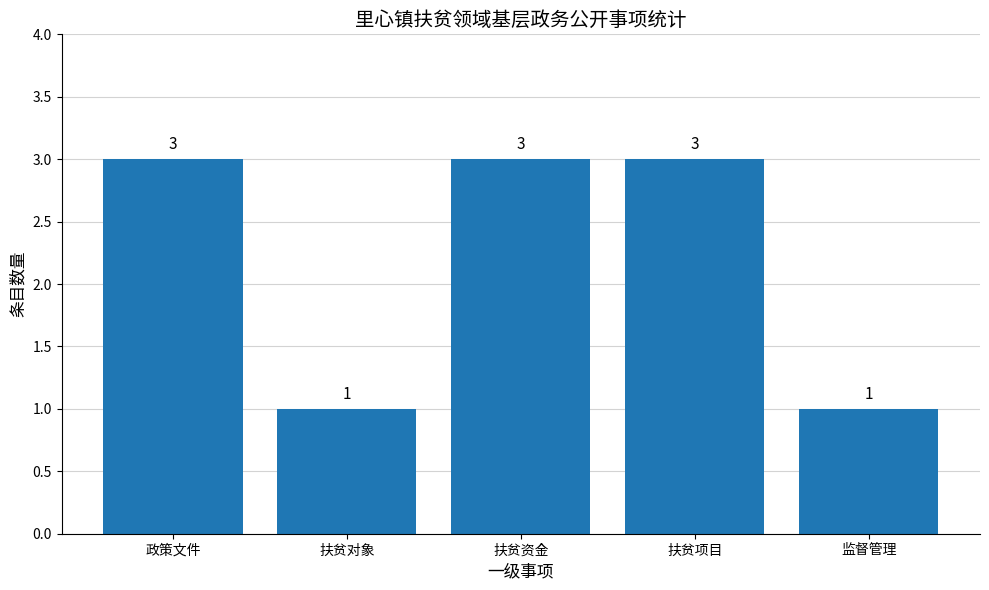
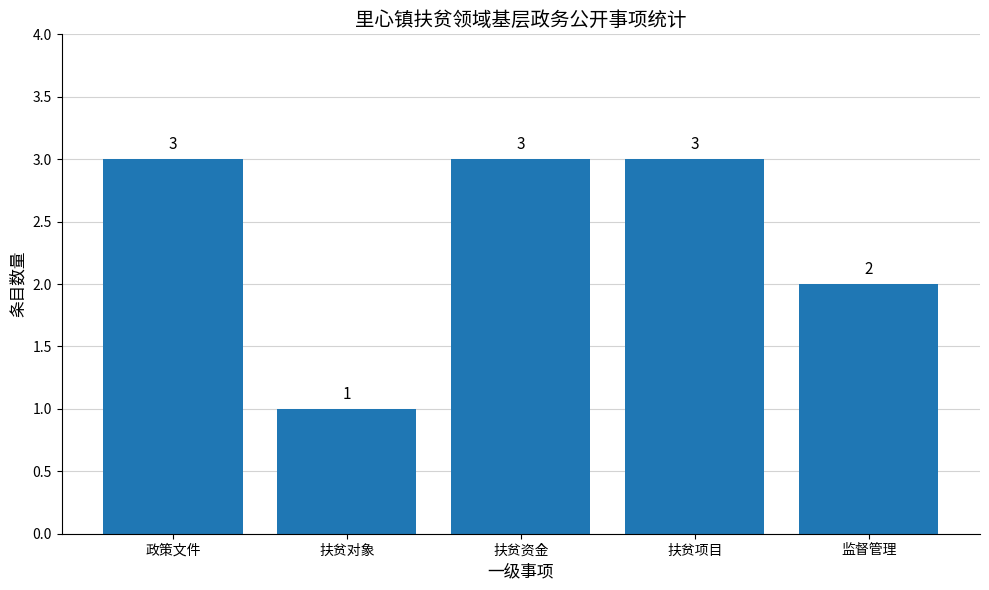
监督管理: 1 -> 2
